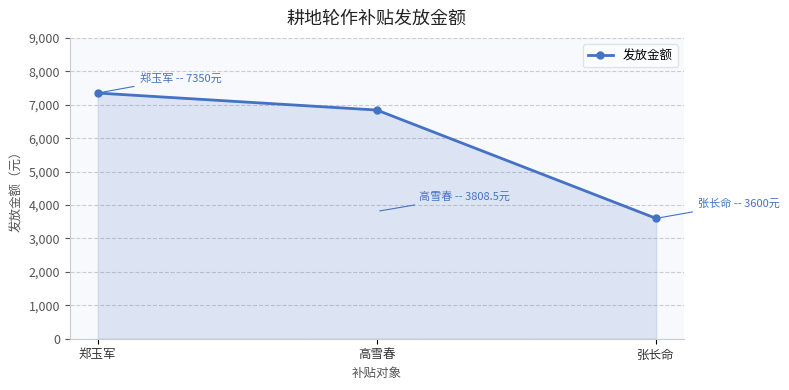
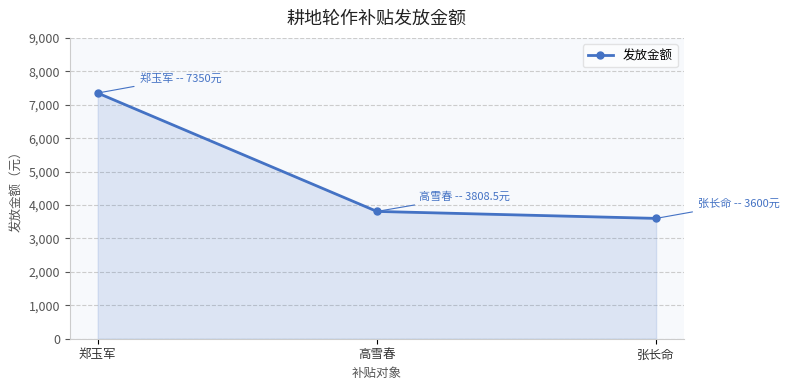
高雪春: 6,800 -> 3,800
